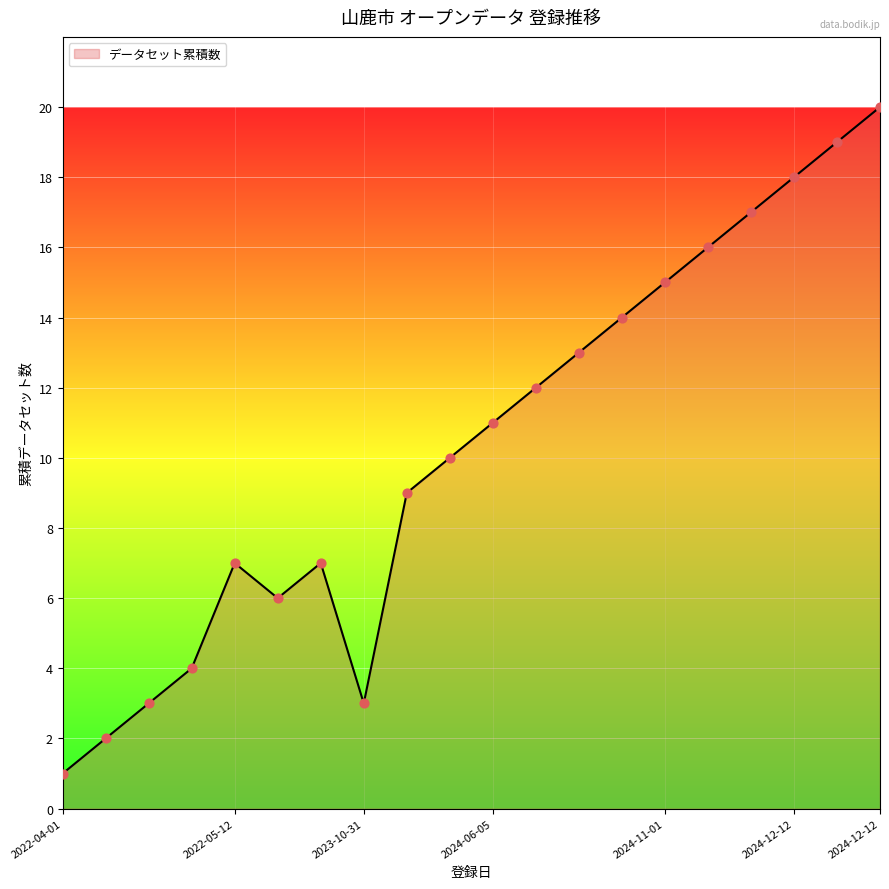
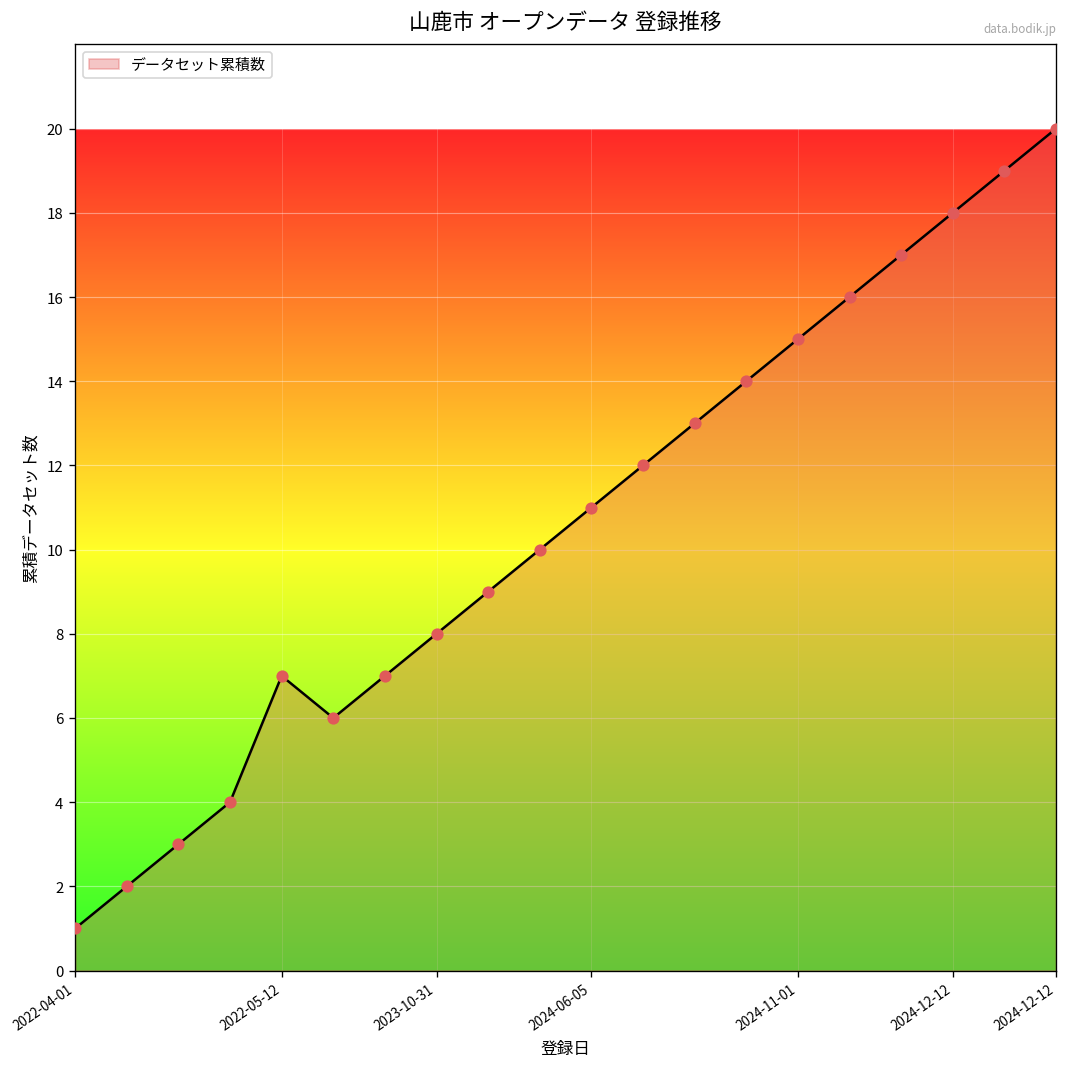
2023-10-31: 3 -> 8
